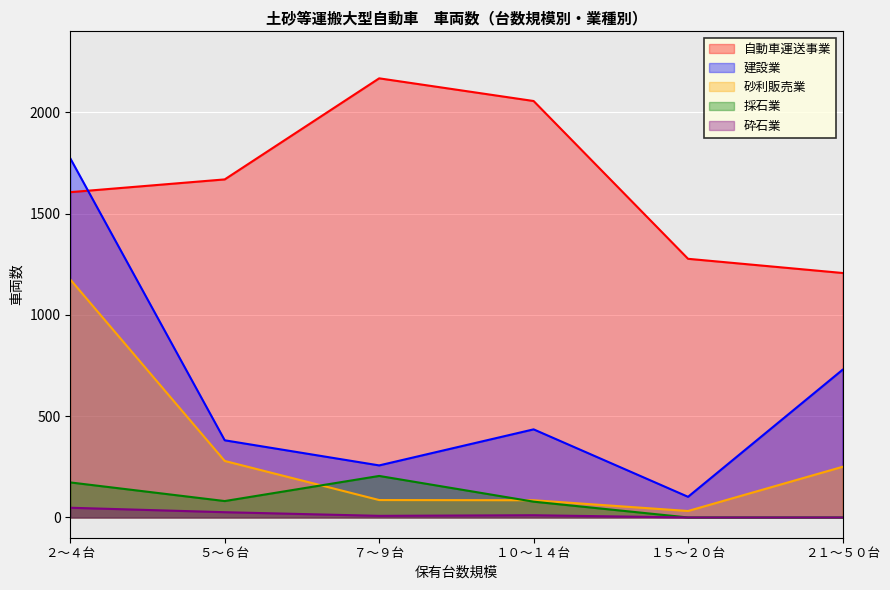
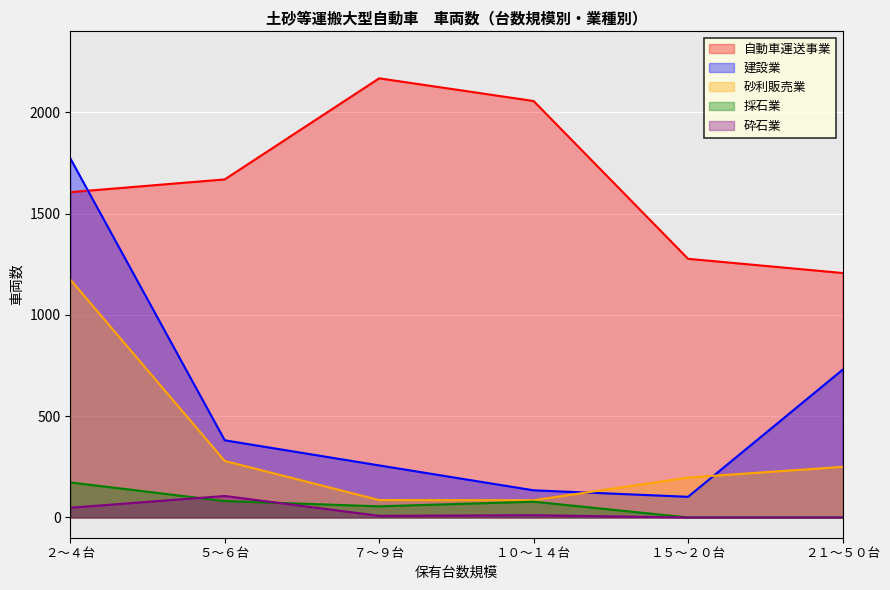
砕石業, ５～６台: 30 -> 110
採石業, ７～９台: 210 -> 60
建設業, １０～１４台: 440 -> 130
砂利販売業, １５～２０台: 30 -> 200
